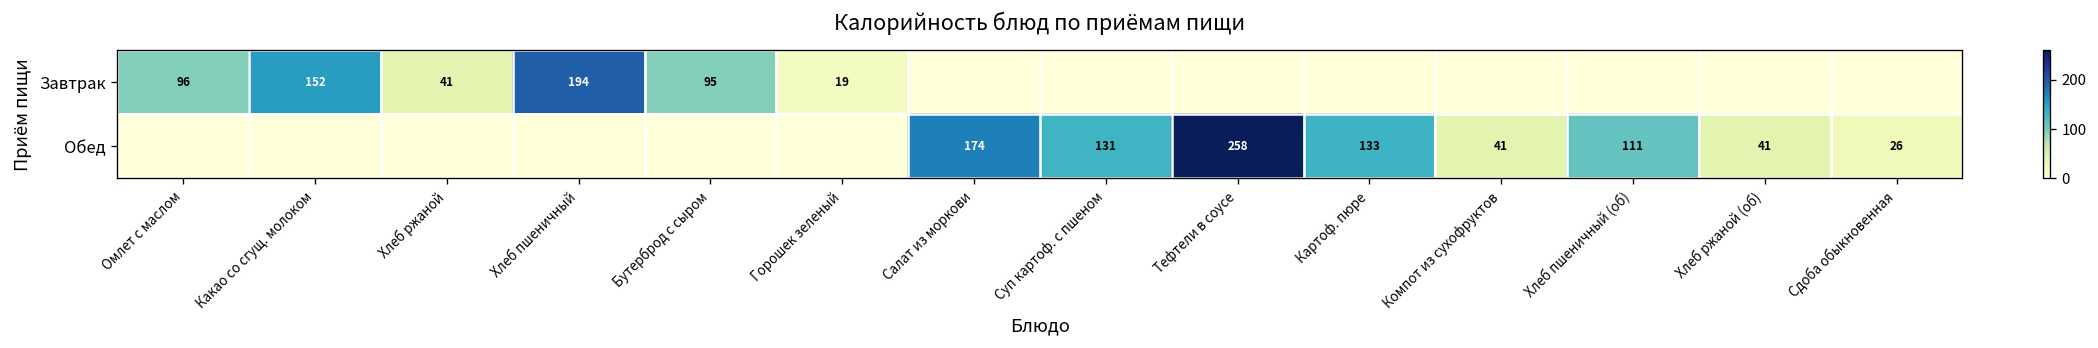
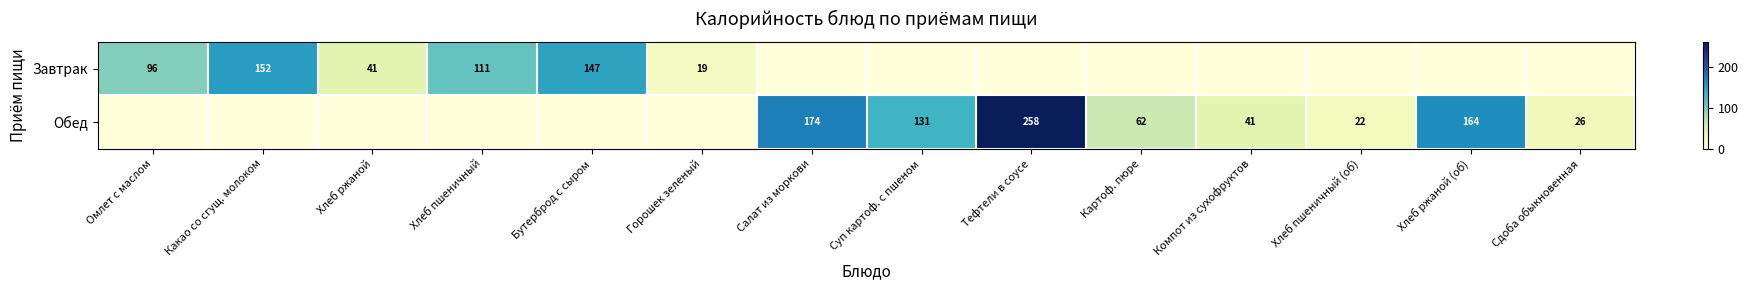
Завтрак, Хлеб пшеничный: 194 -> 111
Завтрак, Бутерброд с сыром: 95 -> 147
Обед, Картоф. пюре: 133 -> 62
Обед, Хлеб пшеничный (об): 111 -> 22
Обед, Хлеб ржаной (об): 41 -> 164
